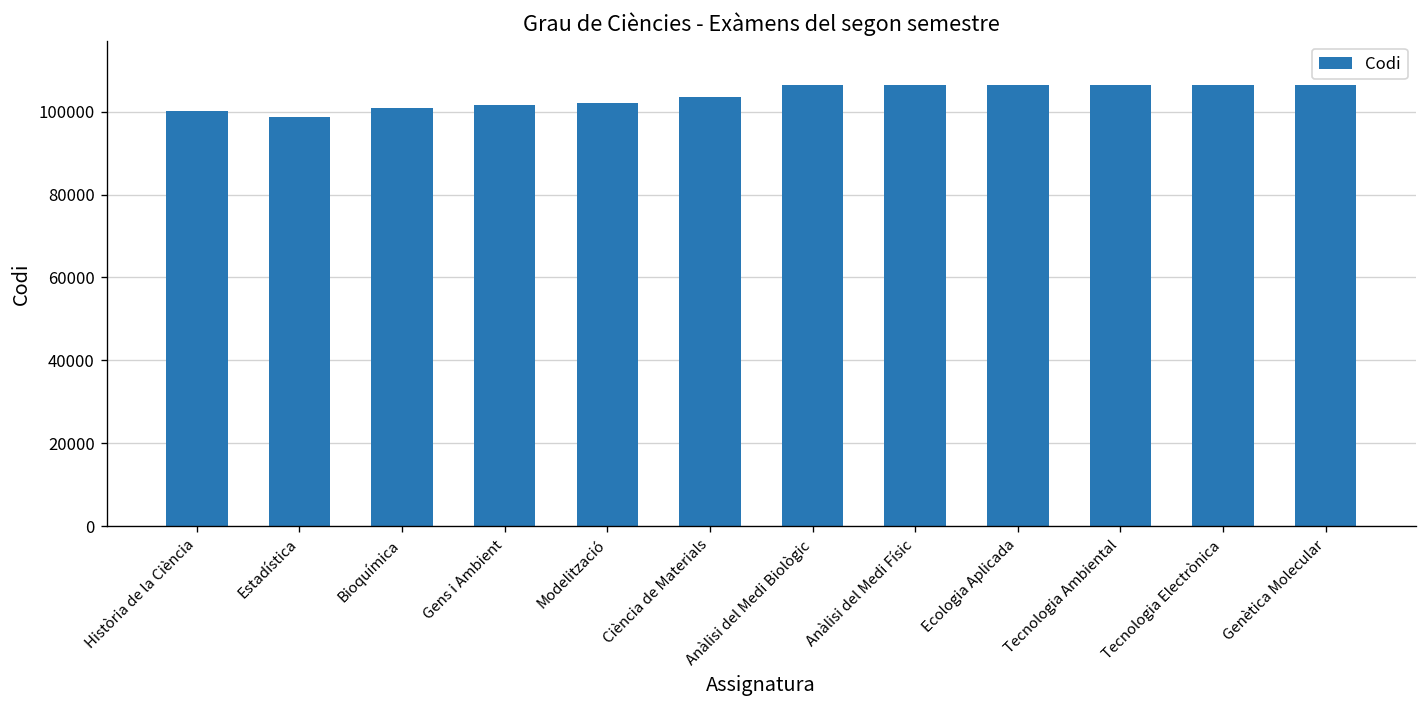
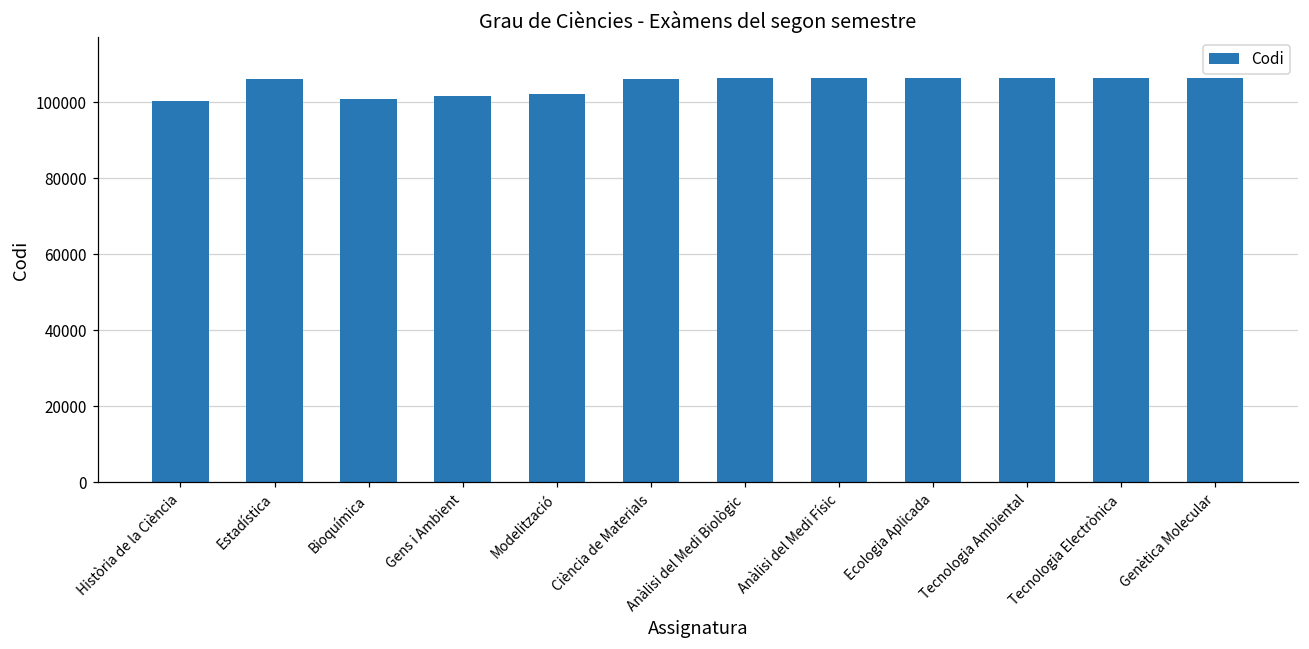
Estadística: 99000 -> 106000
Ciència de Materials: 104000 -> 106000
